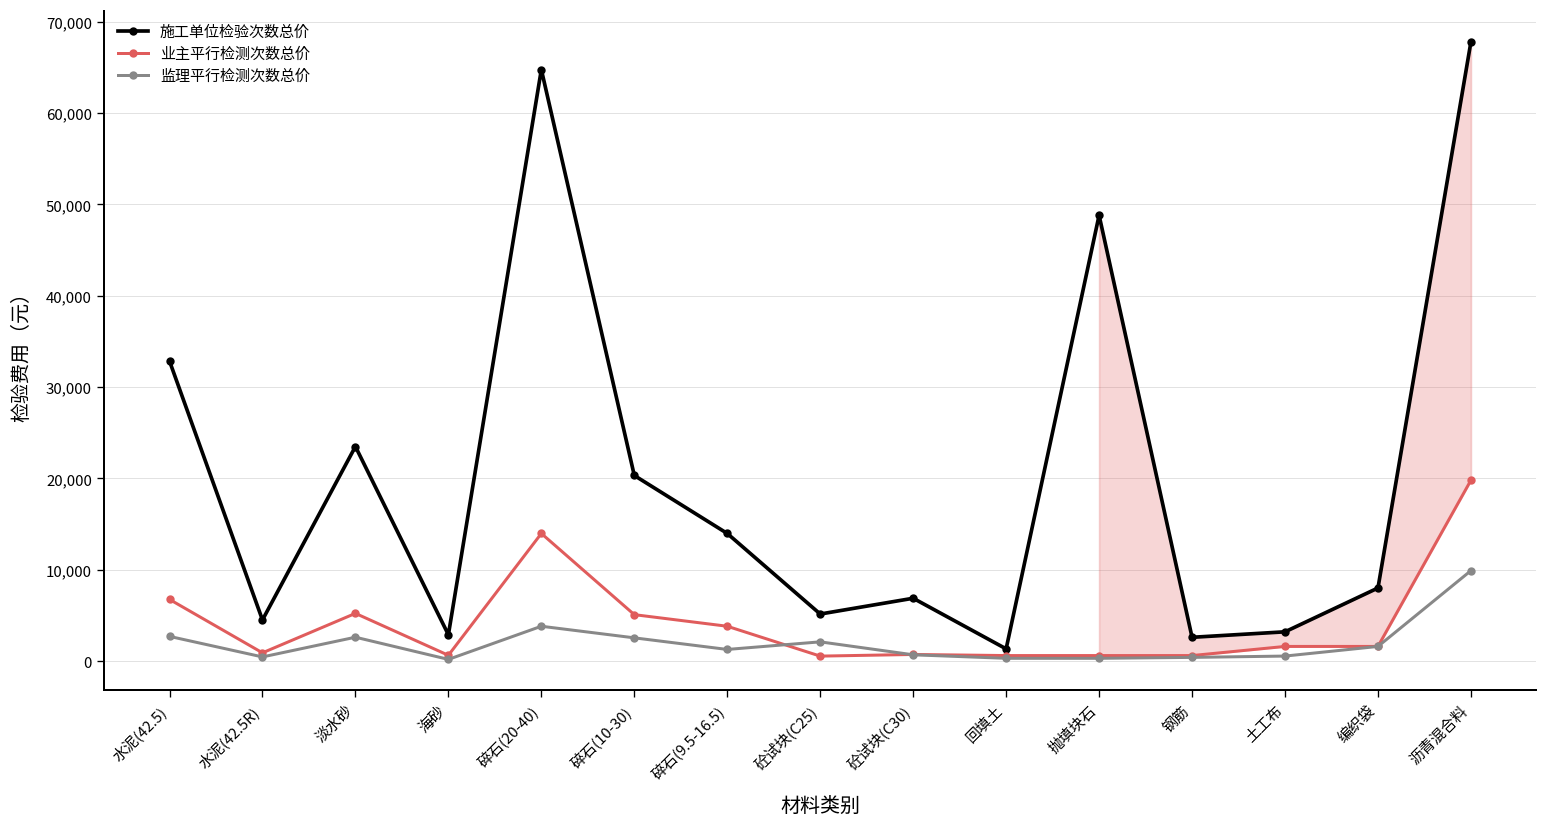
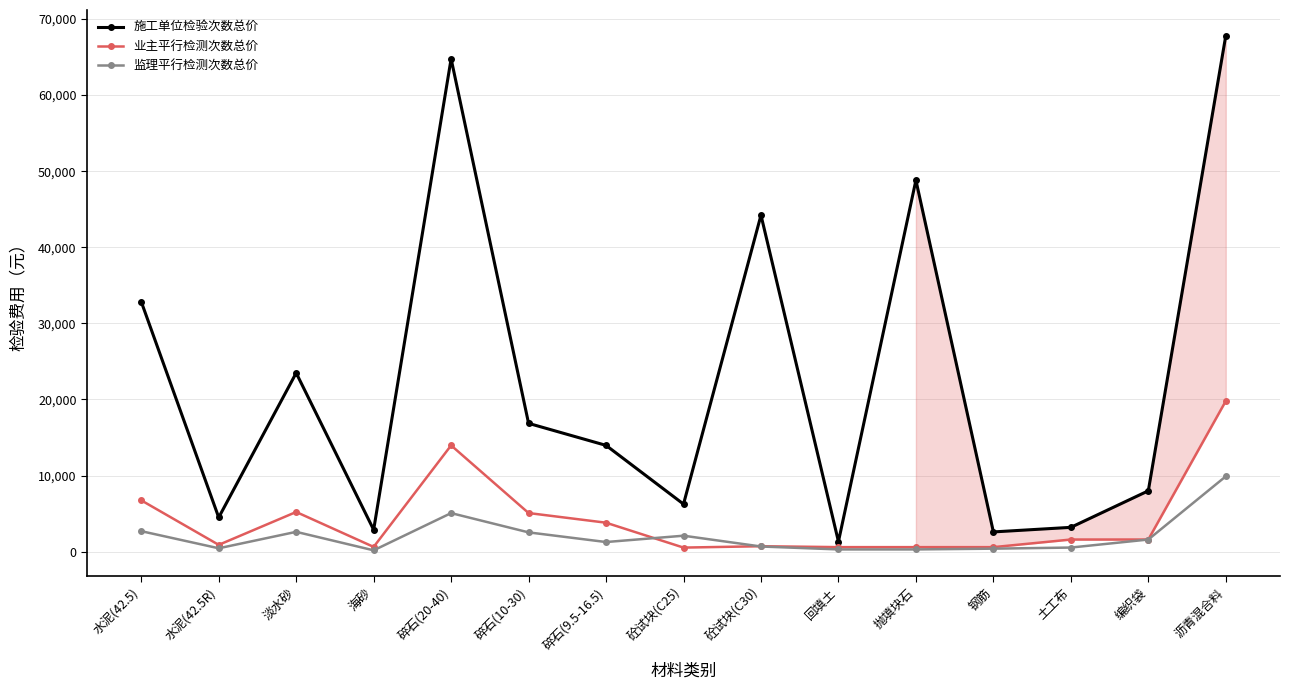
监理平行检测次数总价, 碎石(20-40): 4,000 -> 5,000
施工单位检验次数总价, 碎石(10-30): 20,000 -> 17,000
施工单位检验次数总价, 砼试块(C25): 5,000 -> 6,000
施工单位检验次数总价, 砼试块(C30): 7,000 -> 44,000
